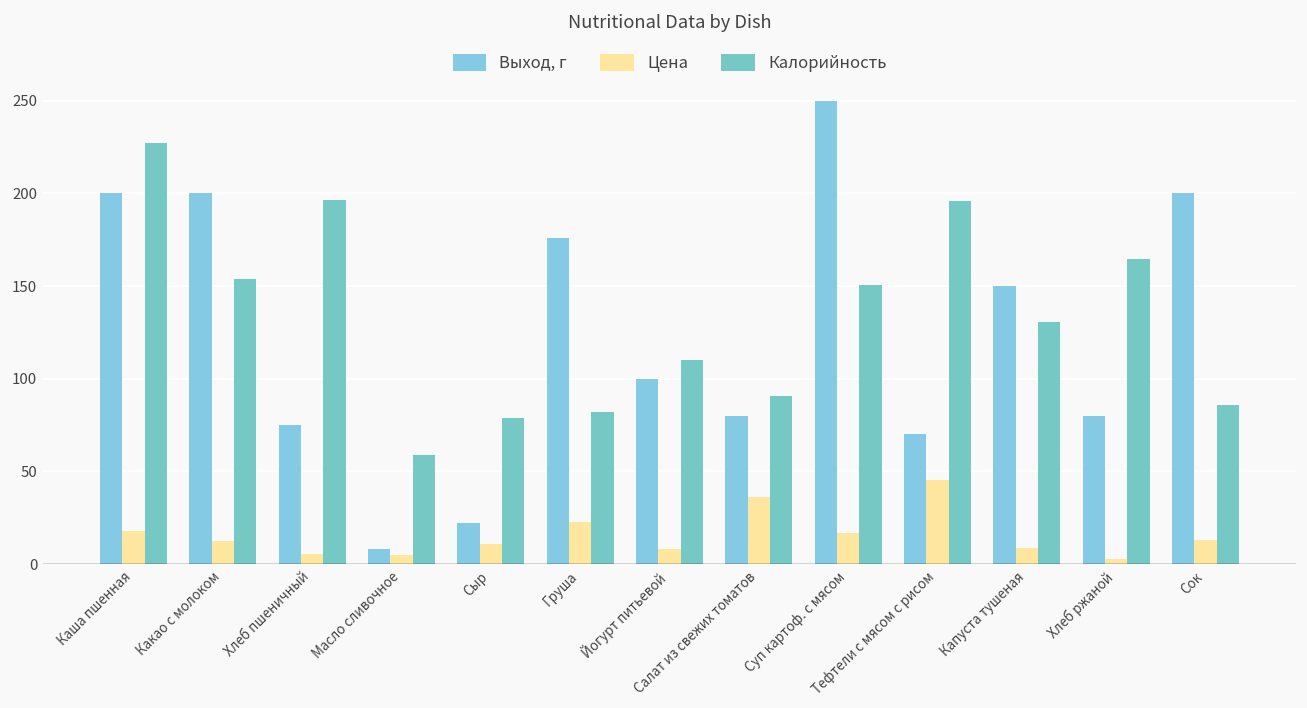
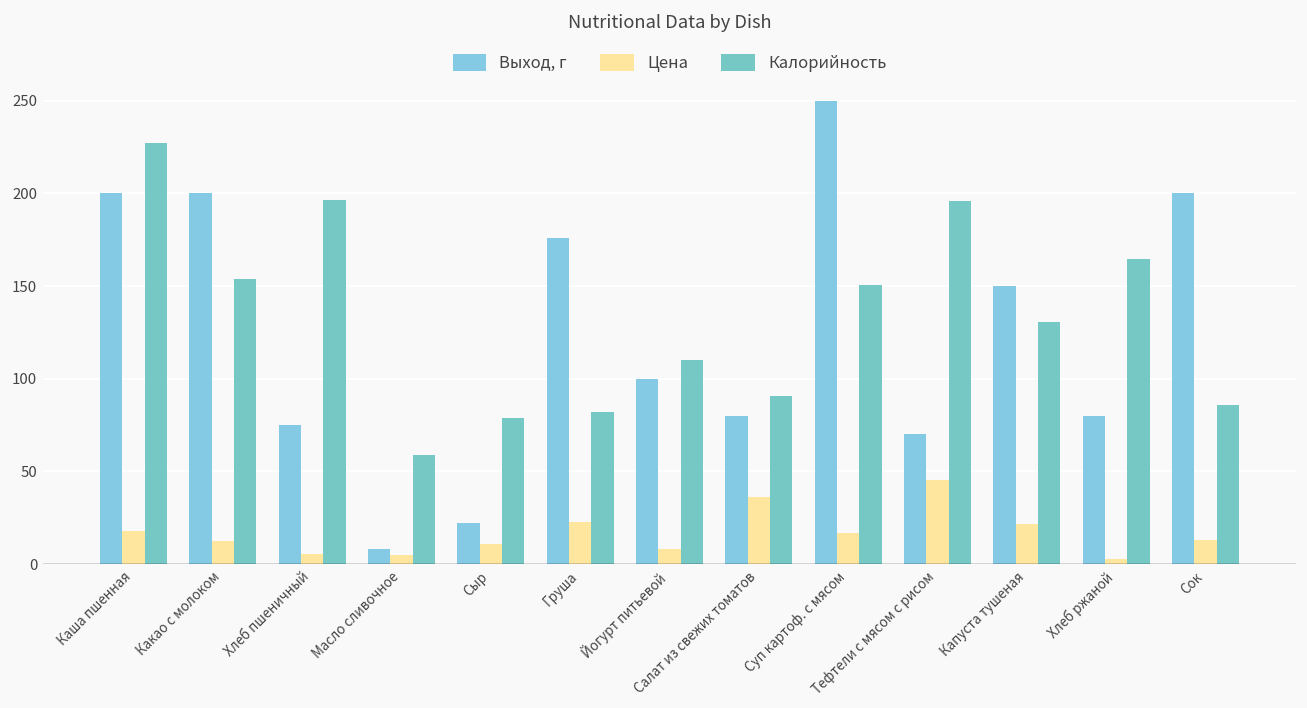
Цена, Капуста тушеная: 9 -> 22
